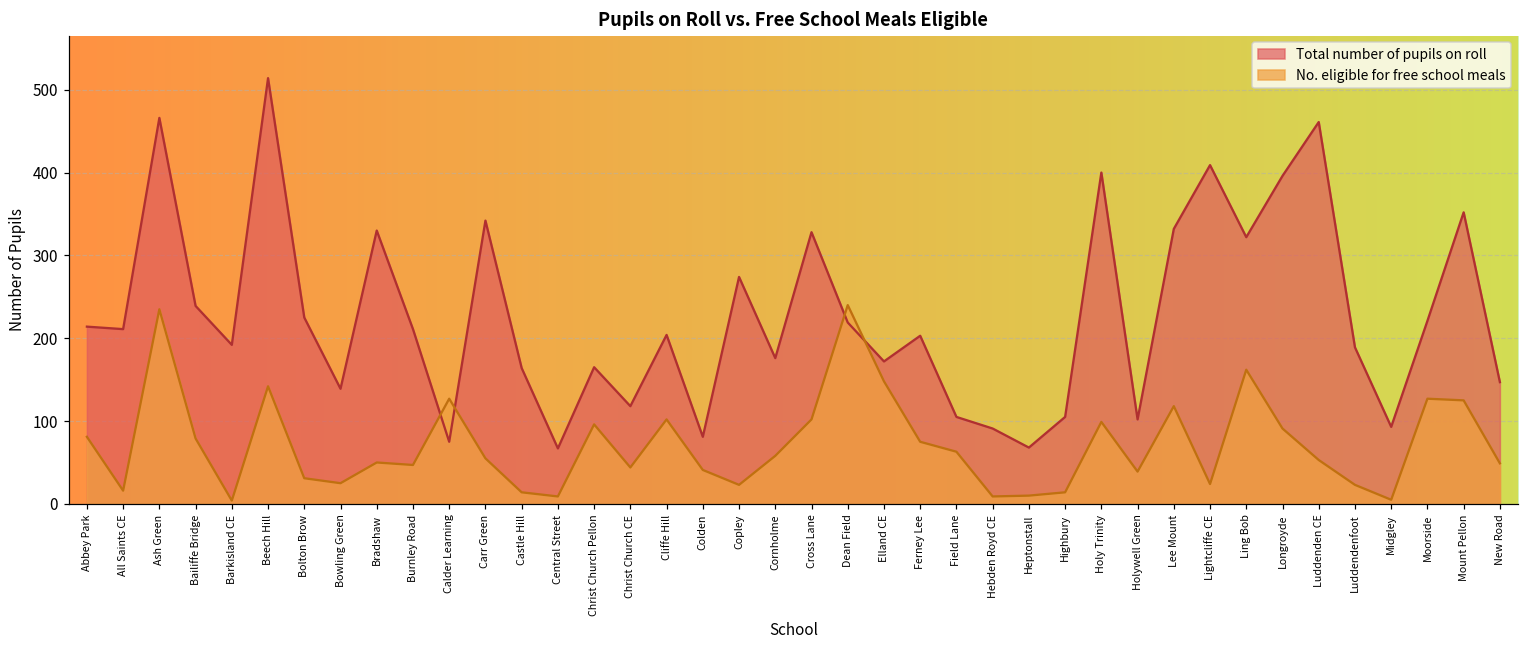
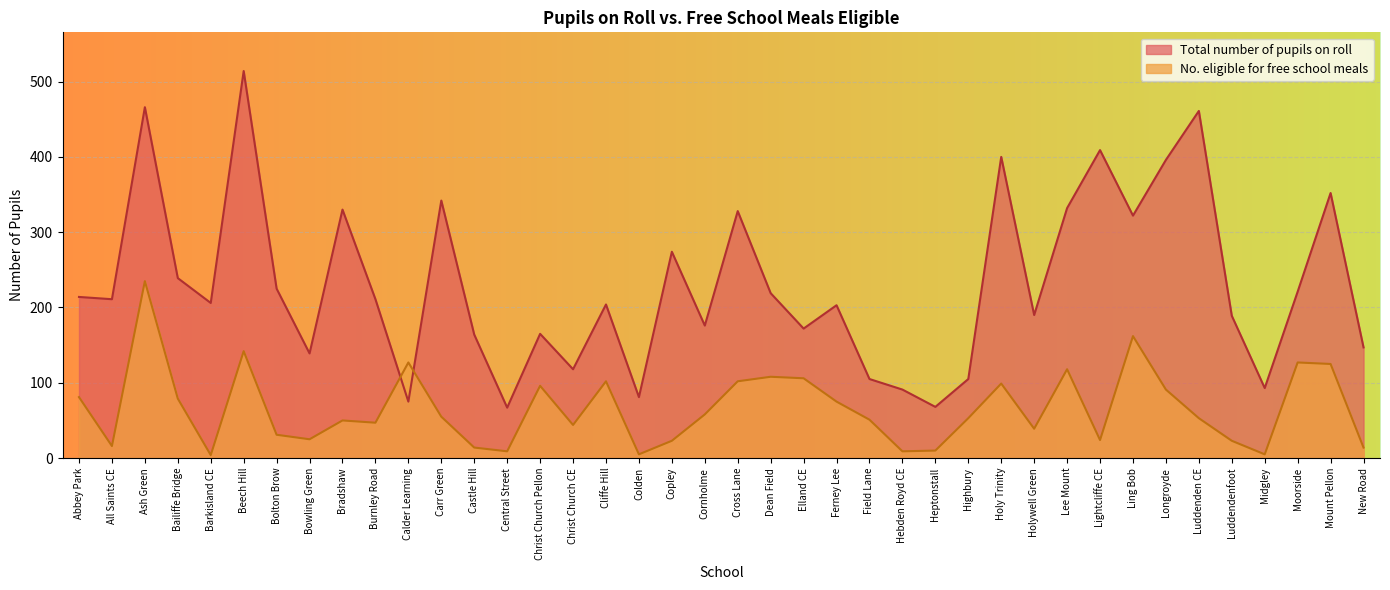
Total number of pupils on roll, Barkisland CE: 190 -> 210
No. eligible for free school meals, Colden: 40 -> 10
No. eligible for free school meals, Dean Field: 240 -> 110
No. eligible for free school meals, Elland CE: 150 -> 110
No. eligible for free school meals, Field Lane: 60 -> 50
No. eligible for free school meals, Highbury: 10 -> 50
Total number of pupils on roll, Holywell Green: 100 -> 190
No. eligible for free school meals, New Road: 50 -> 10
